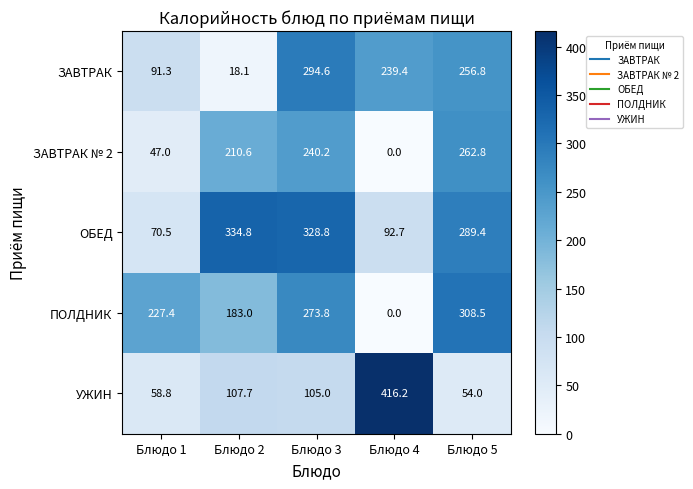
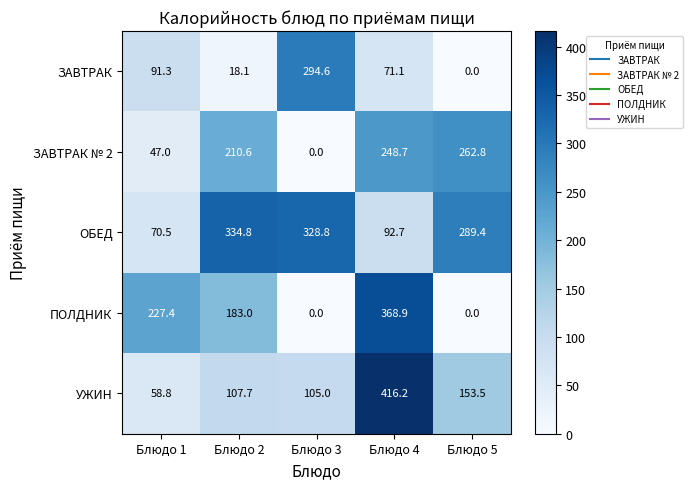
ЗАВТРАК, Блюдо 4: 239.4 -> 71.1
ЗАВТРАК, Блюдо 5: 256.8 -> 0.0
ЗАВТРАК № 2, Блюдо 3: 240.2 -> 0.0
ЗАВТРАК № 2, Блюдо 4: 0.0 -> 248.7
ПОЛДНИК, Блюдо 3: 273.8 -> 0.0
ПОЛДНИК, Блюдо 4: 0.0 -> 368.9
ПОЛДНИК, Блюдо 5: 308.5 -> 0.0
УЖИН, Блюдо 5: 54.0 -> 153.5
